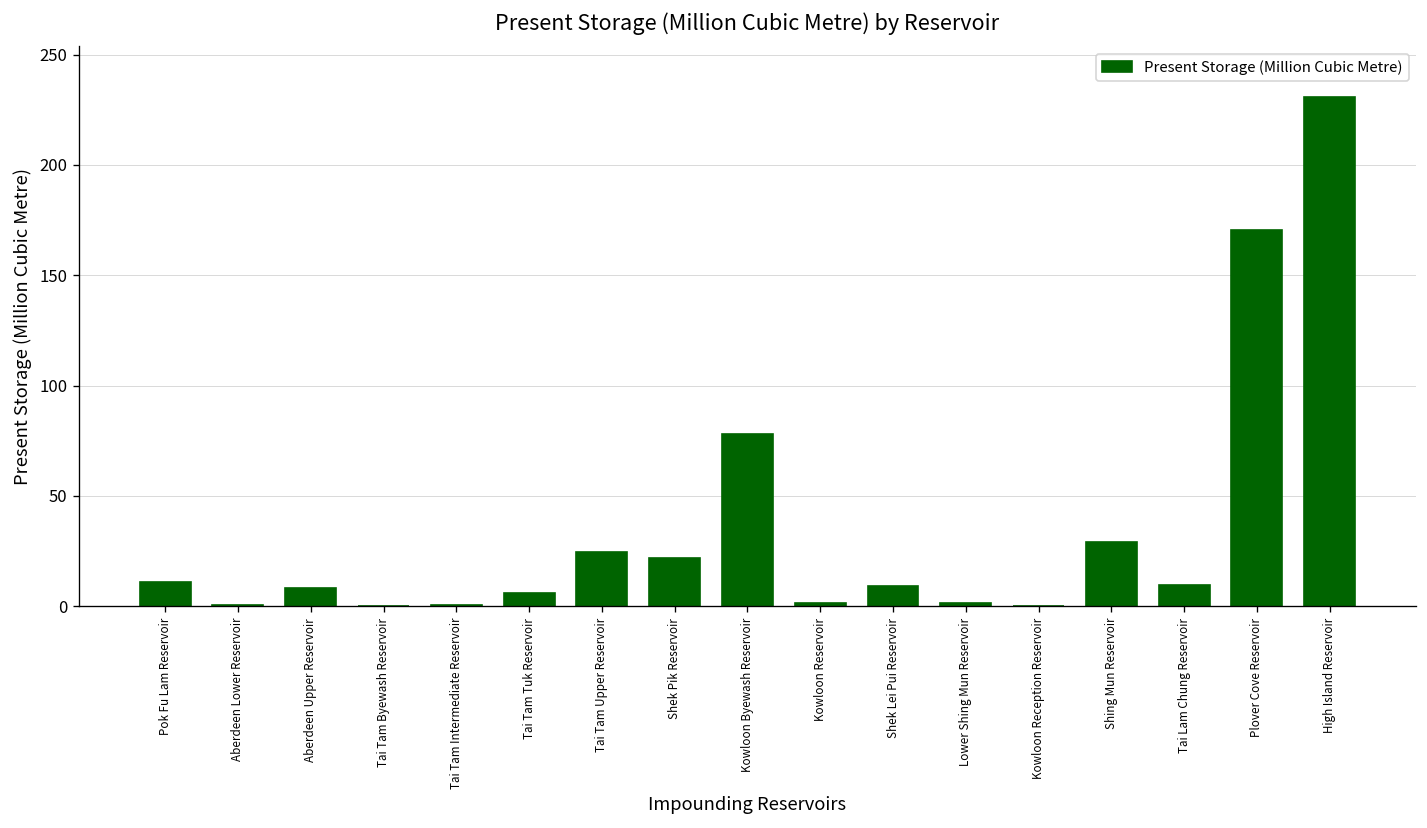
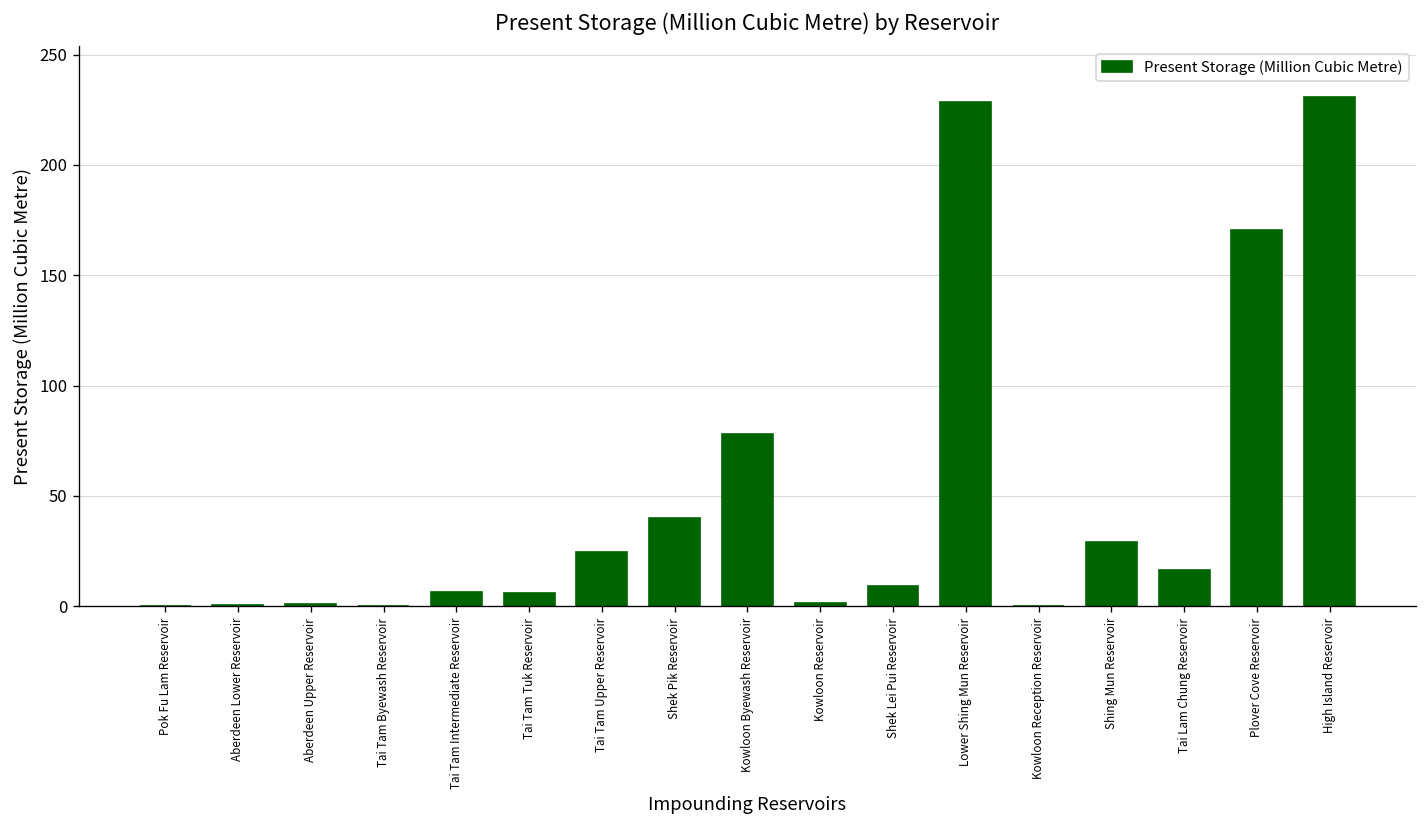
Pok Fu Lam Reservoir: 11 -> 0
Aberdeen Upper Reservoir: 8 -> 1
Tai Tam Intermediate Reservoir: 1 -> 6
Shek Pik Reservoir: 22 -> 40
Lower Shing Mun Reservoir: 1 -> 229
Tai Lam Chung Reservoir: 10 -> 16
